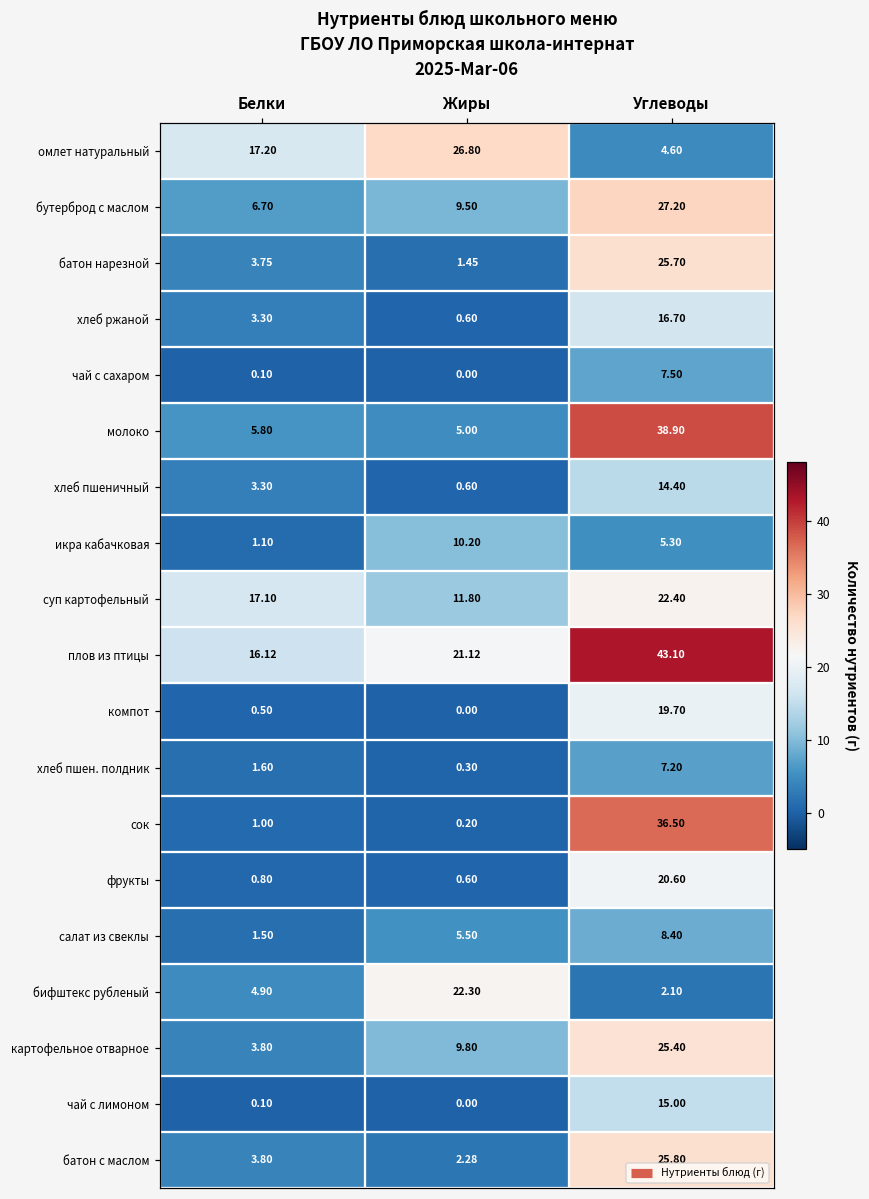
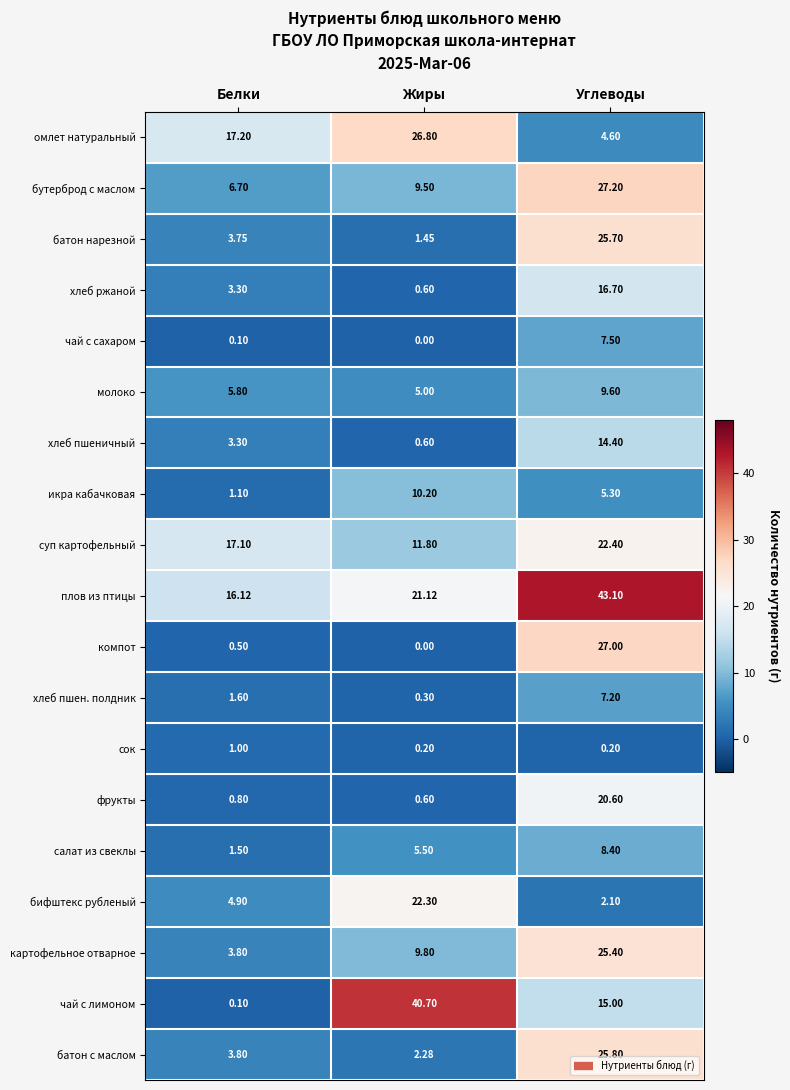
молоко, Углеводы: 38.90 -> 9.60
компот, Углеводы: 19.70 -> 27.00
сок, Углеводы: 36.50 -> 0.20
чай с лимоном, Жиры: 0.00 -> 40.70
